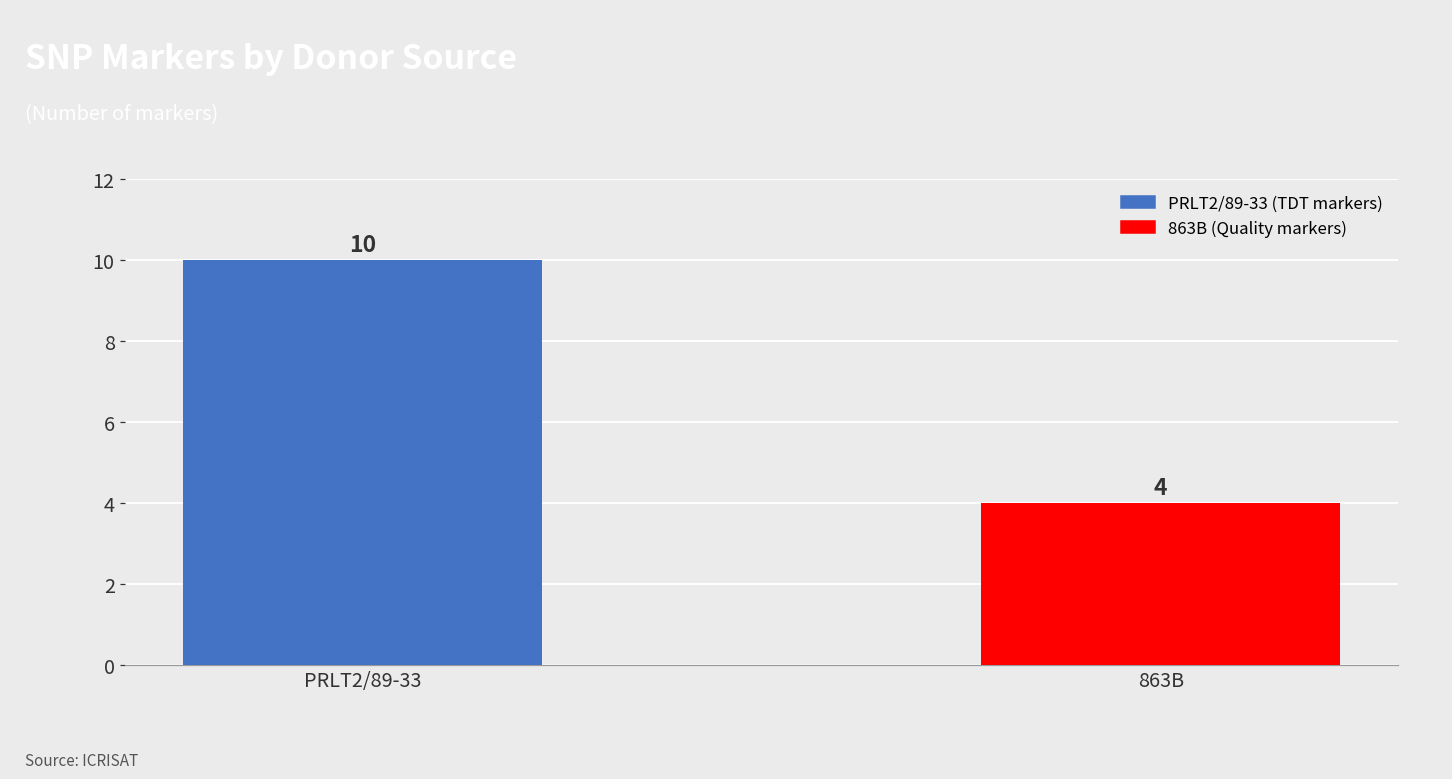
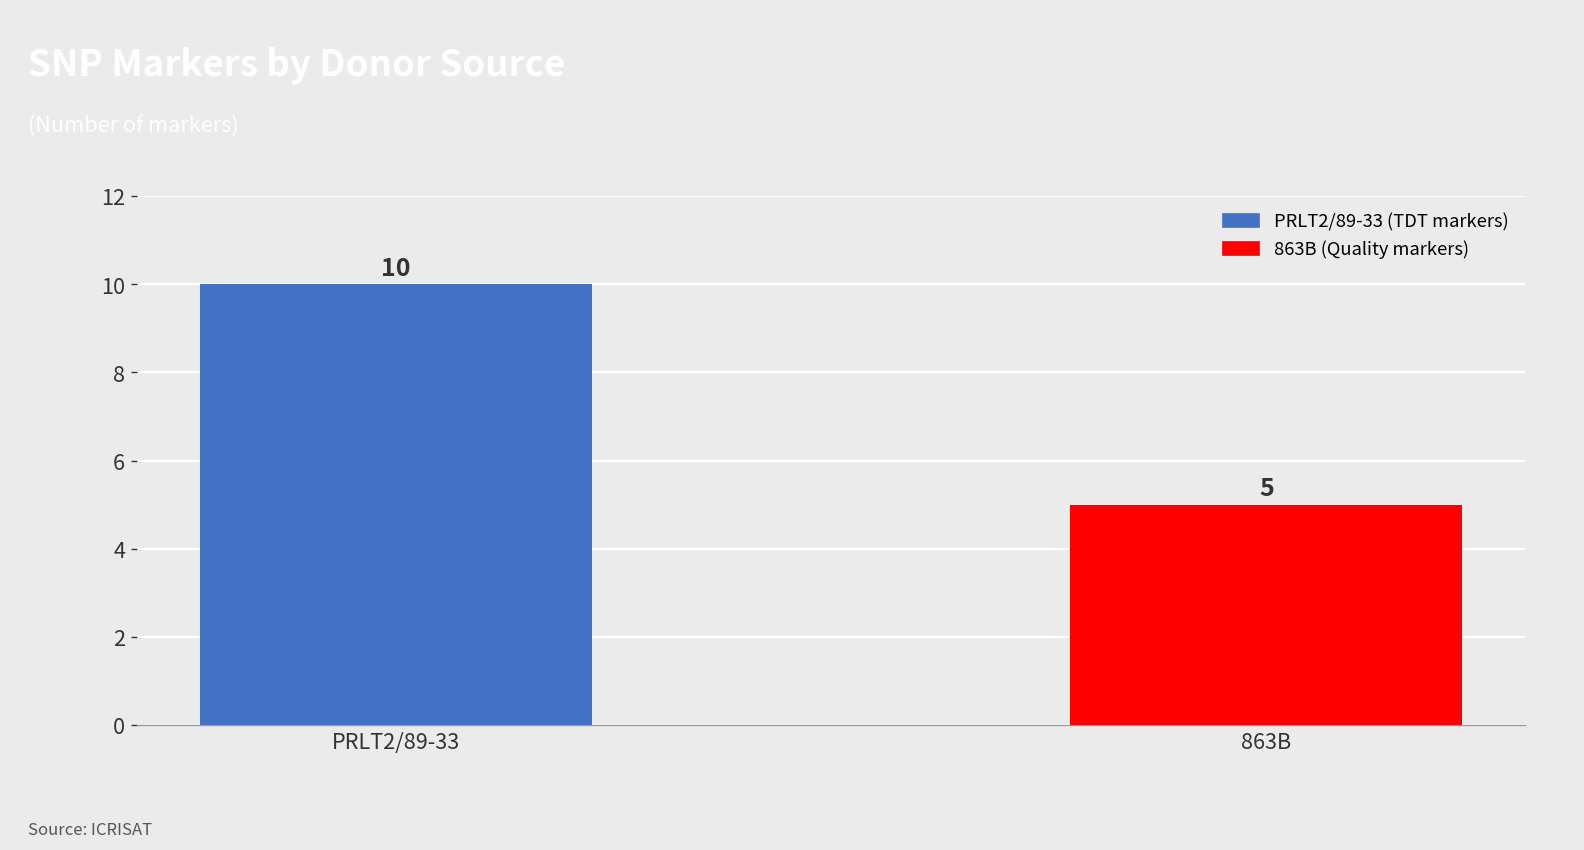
863B: 4 -> 5
